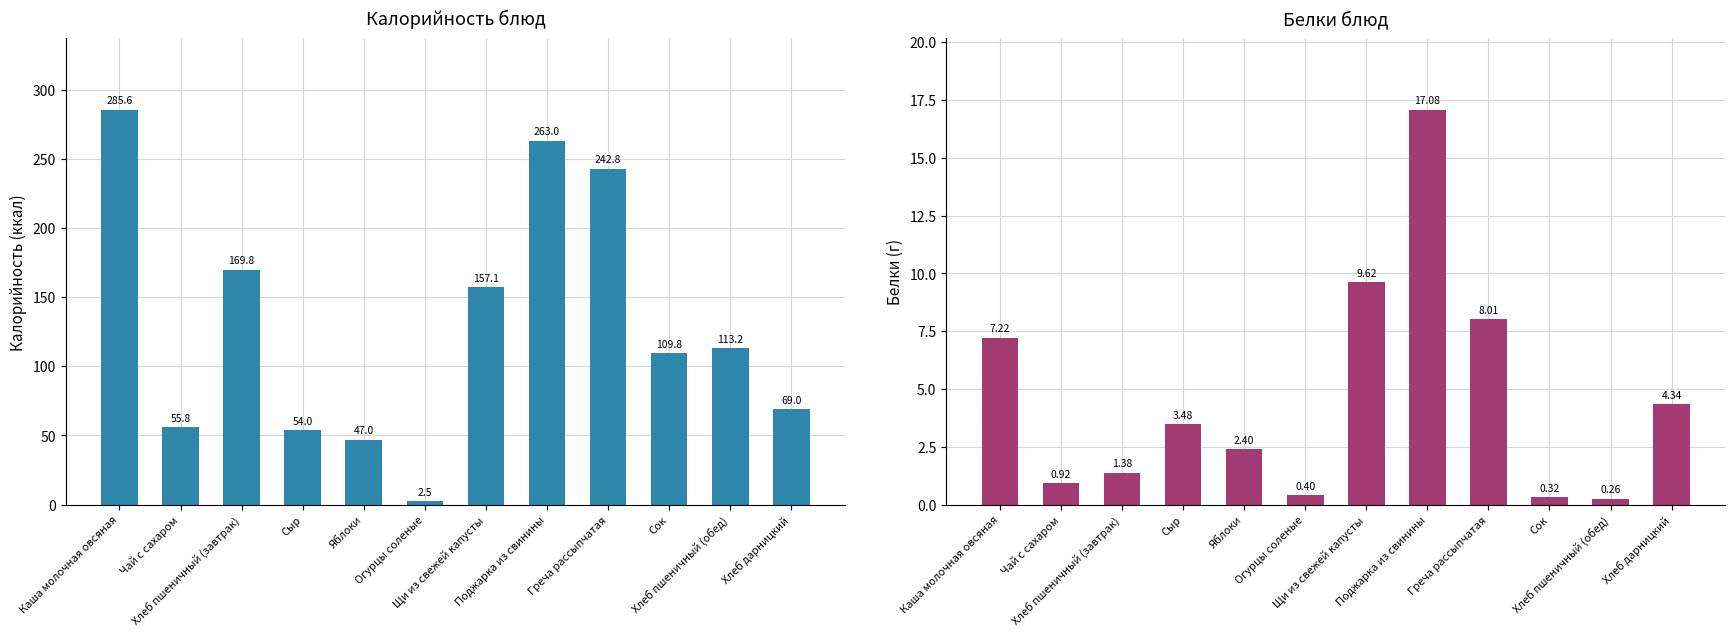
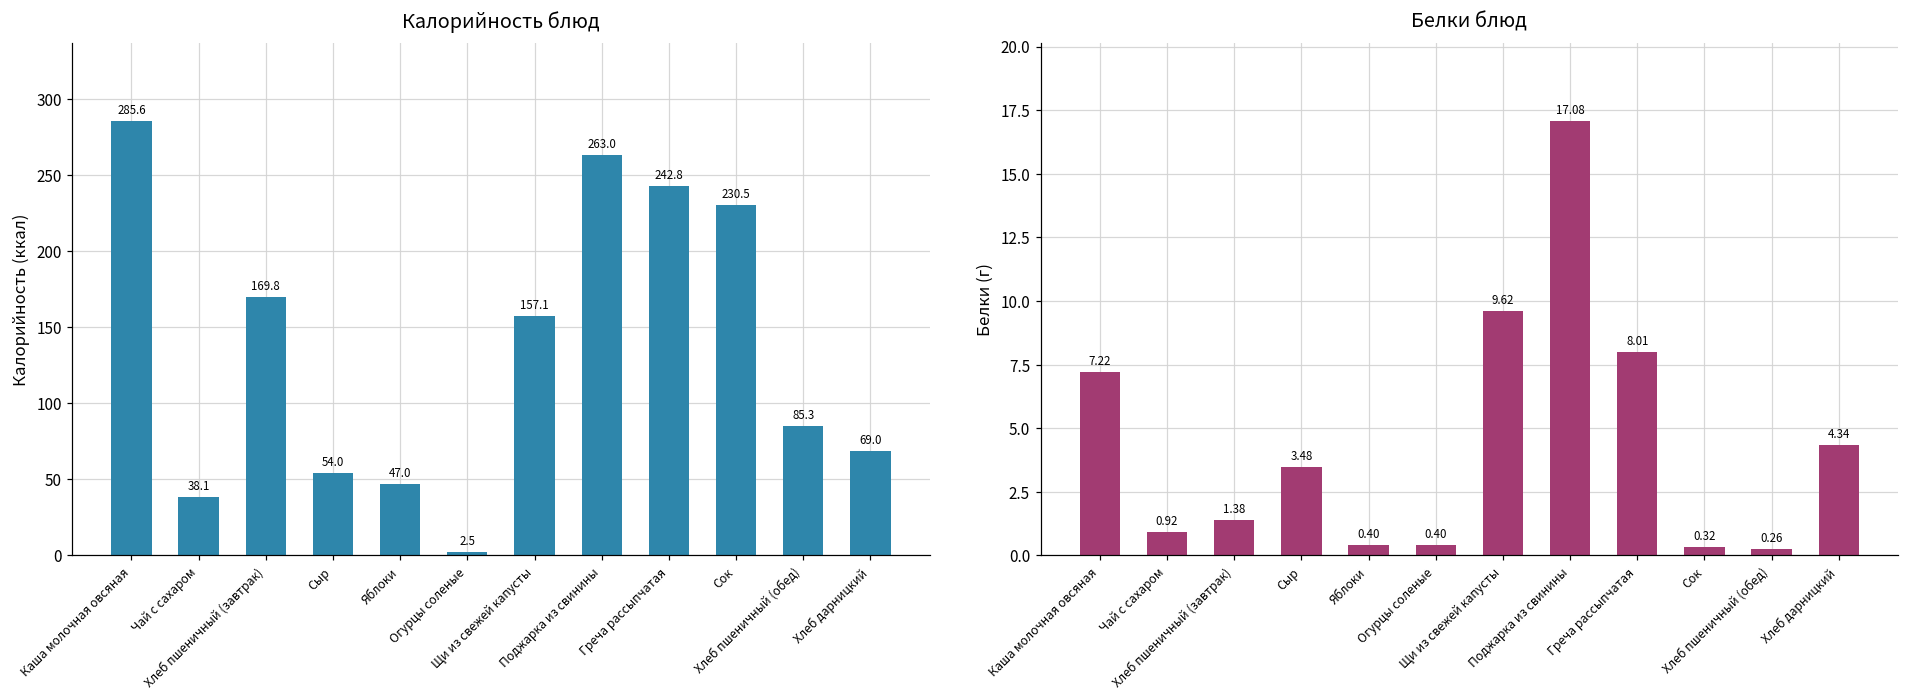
Калорийность блюд, Чай с сахаром: 55.8 -> 38.1
Калорийность блюд, Сок: 109.8 -> 230.5
Калорийность блюд, Хлеб пшеничный (обед): 113.2 -> 85.3
Белки блюд, Яблоки: 2.40 -> 0.40
